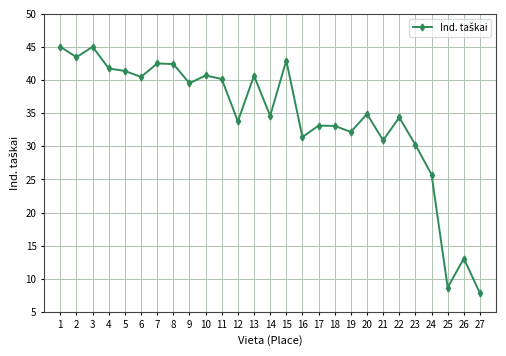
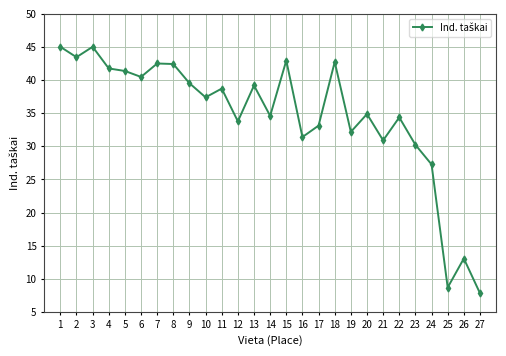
10: 41 -> 37
11: 40 -> 39
13: 41 -> 39
18: 33 -> 43
24: 26 -> 27
